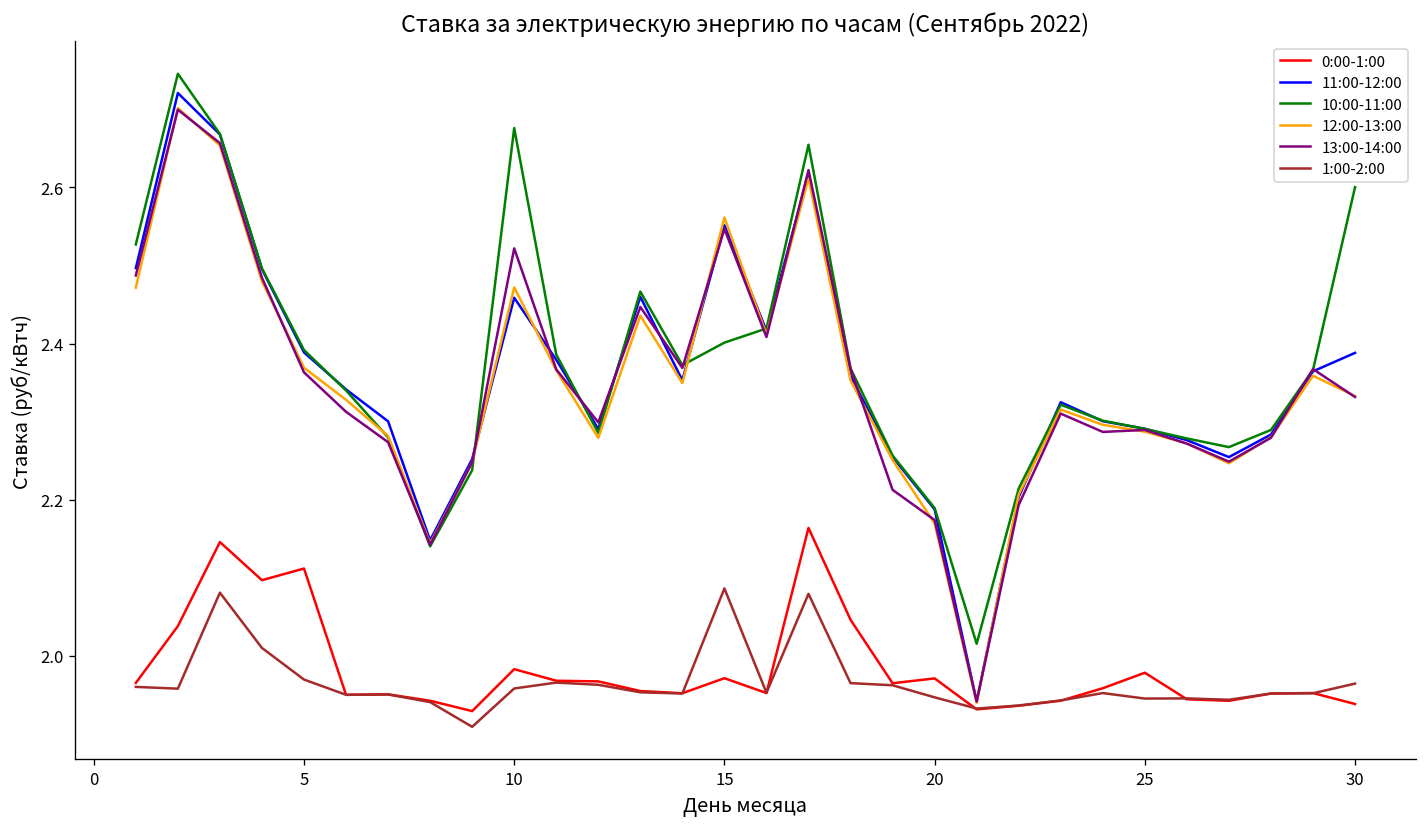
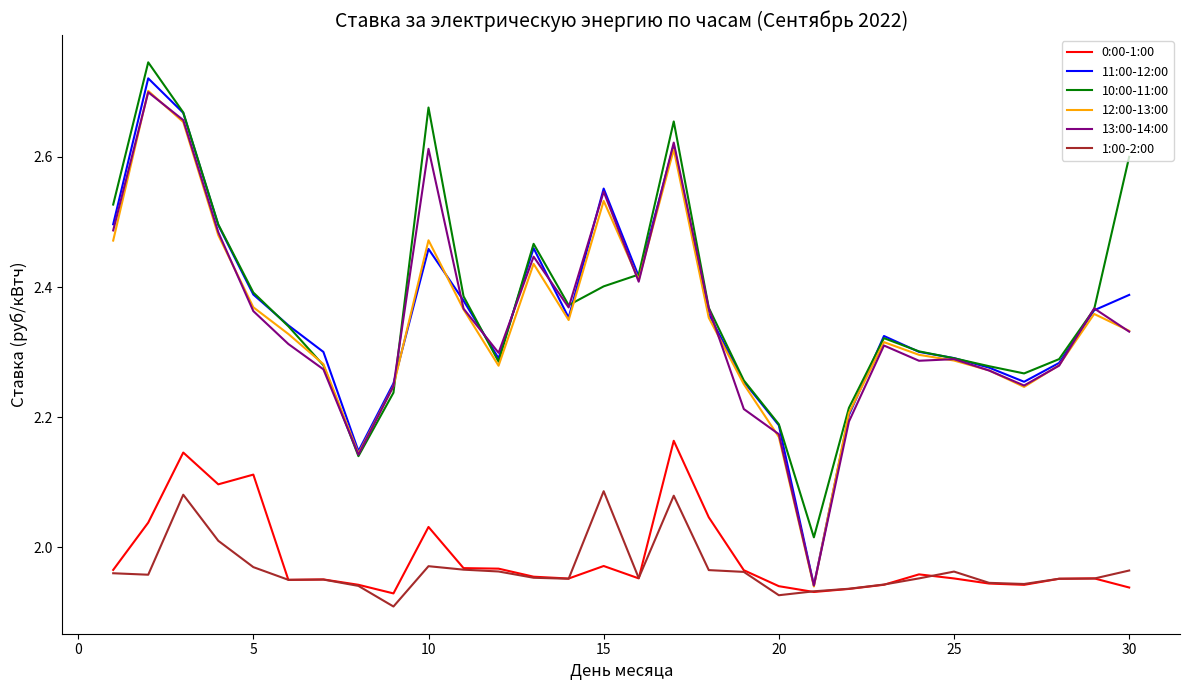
0:00-1:00, 10: 1.98 -> 2.03
13:00-14:00, 10: 2.52 -> 2.61
1:00-2:00, 10: 1.96 -> 1.97
12:00-13:00, 15: 2.56 -> 2.53
0:00-1:00, 20: 1.97 -> 1.94
1:00-2:00, 20: 1.95 -> 1.93
0:00-1:00, 25: 1.98 -> 1.95
1:00-2:00, 25: 1.95 -> 1.96
